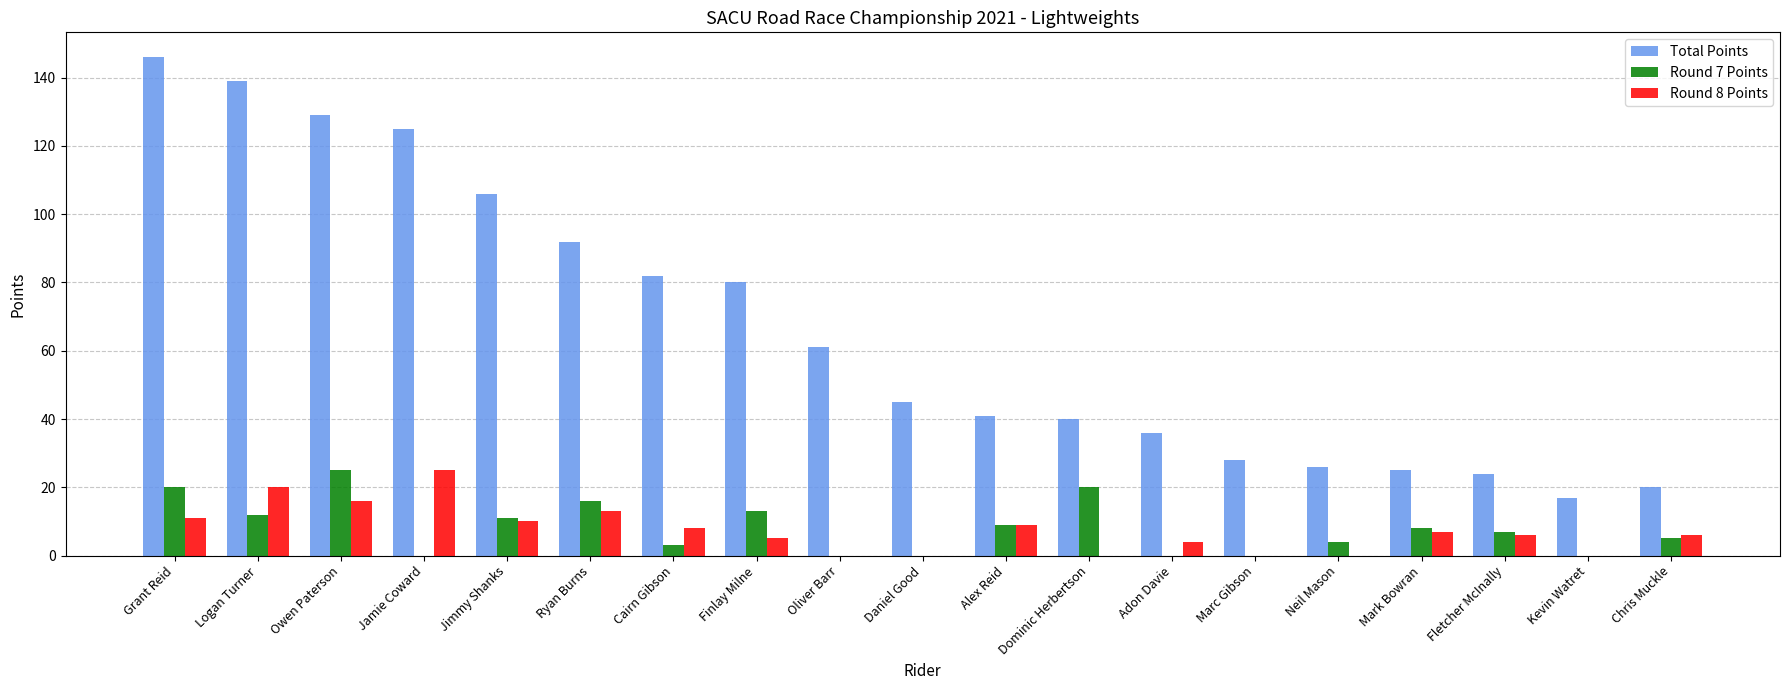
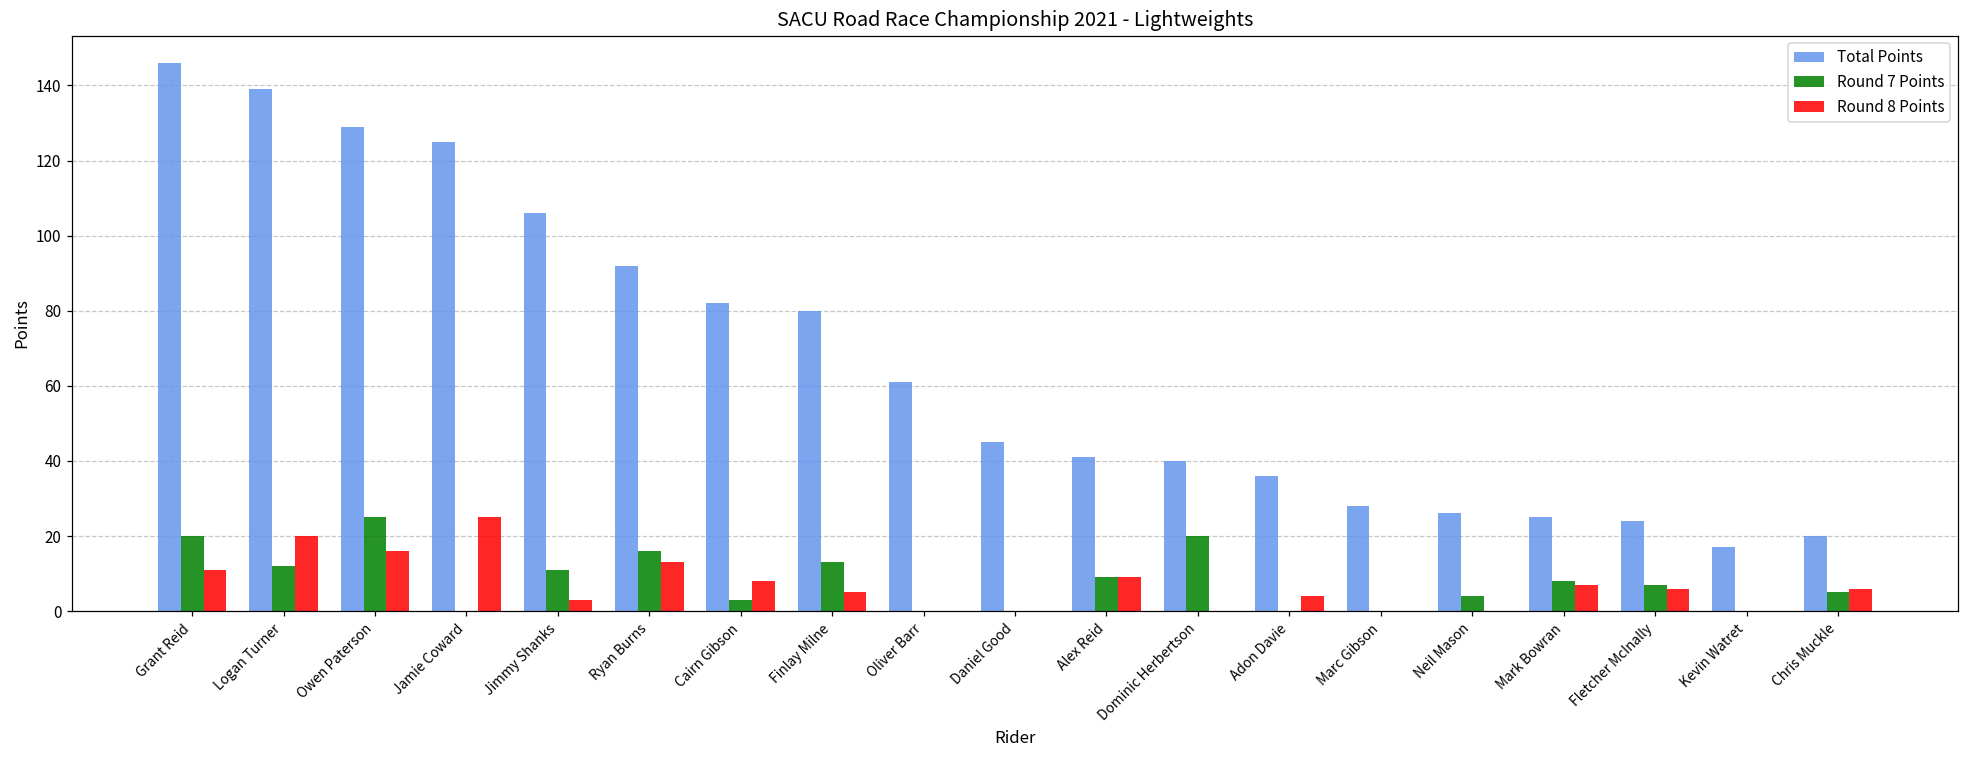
Round 8 Points, Jimmy Shanks: 10 -> 3
